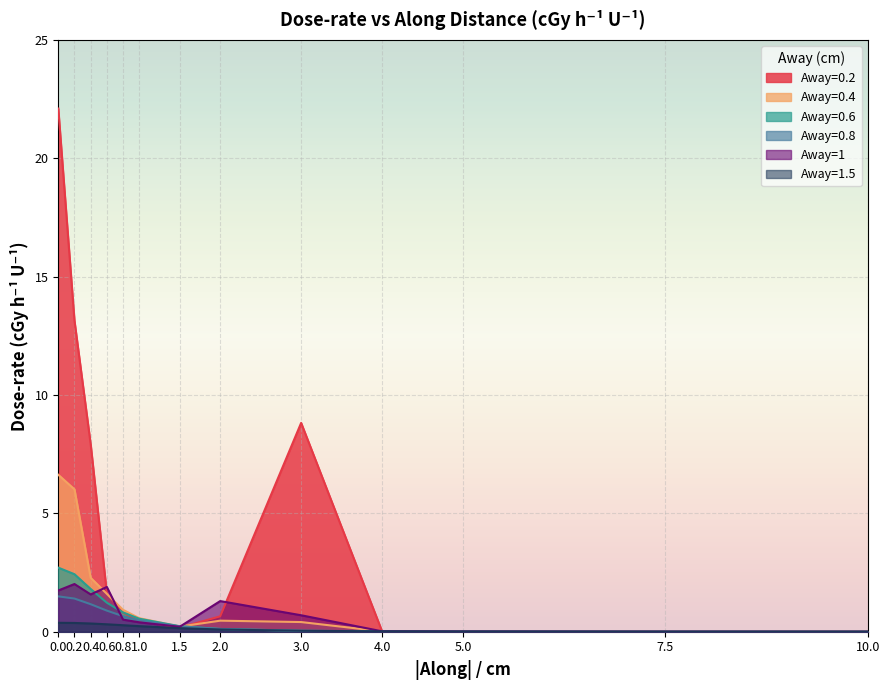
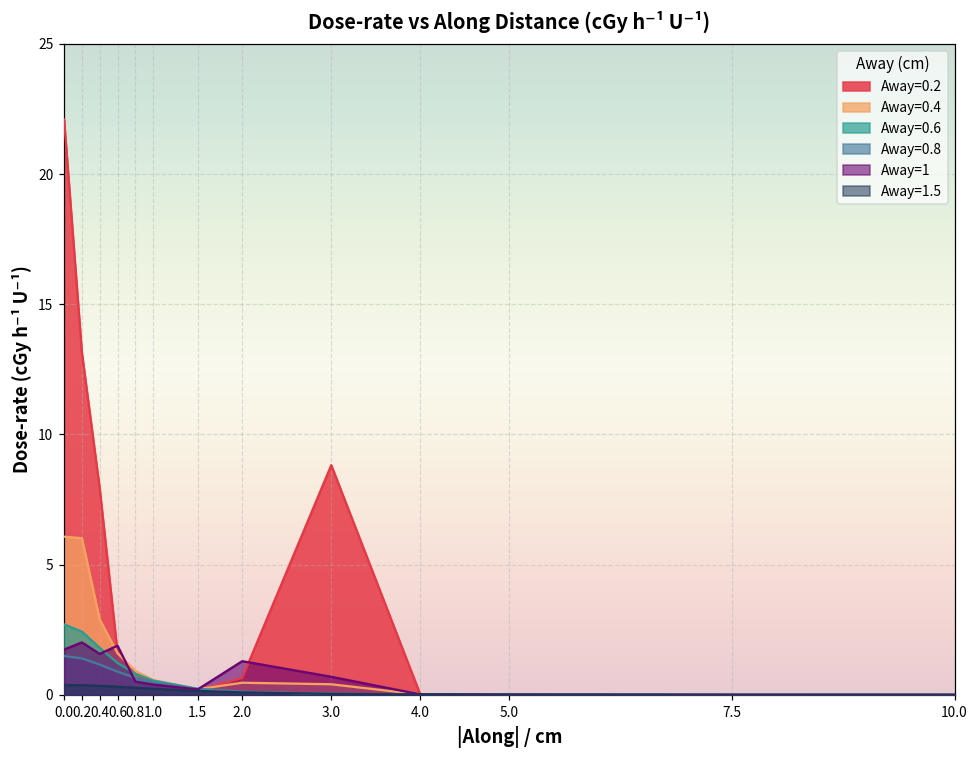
Away=0.4, 0.0: 6.6 -> 6.1
Away=0.4, 0.4: 2.3 -> 2.9
